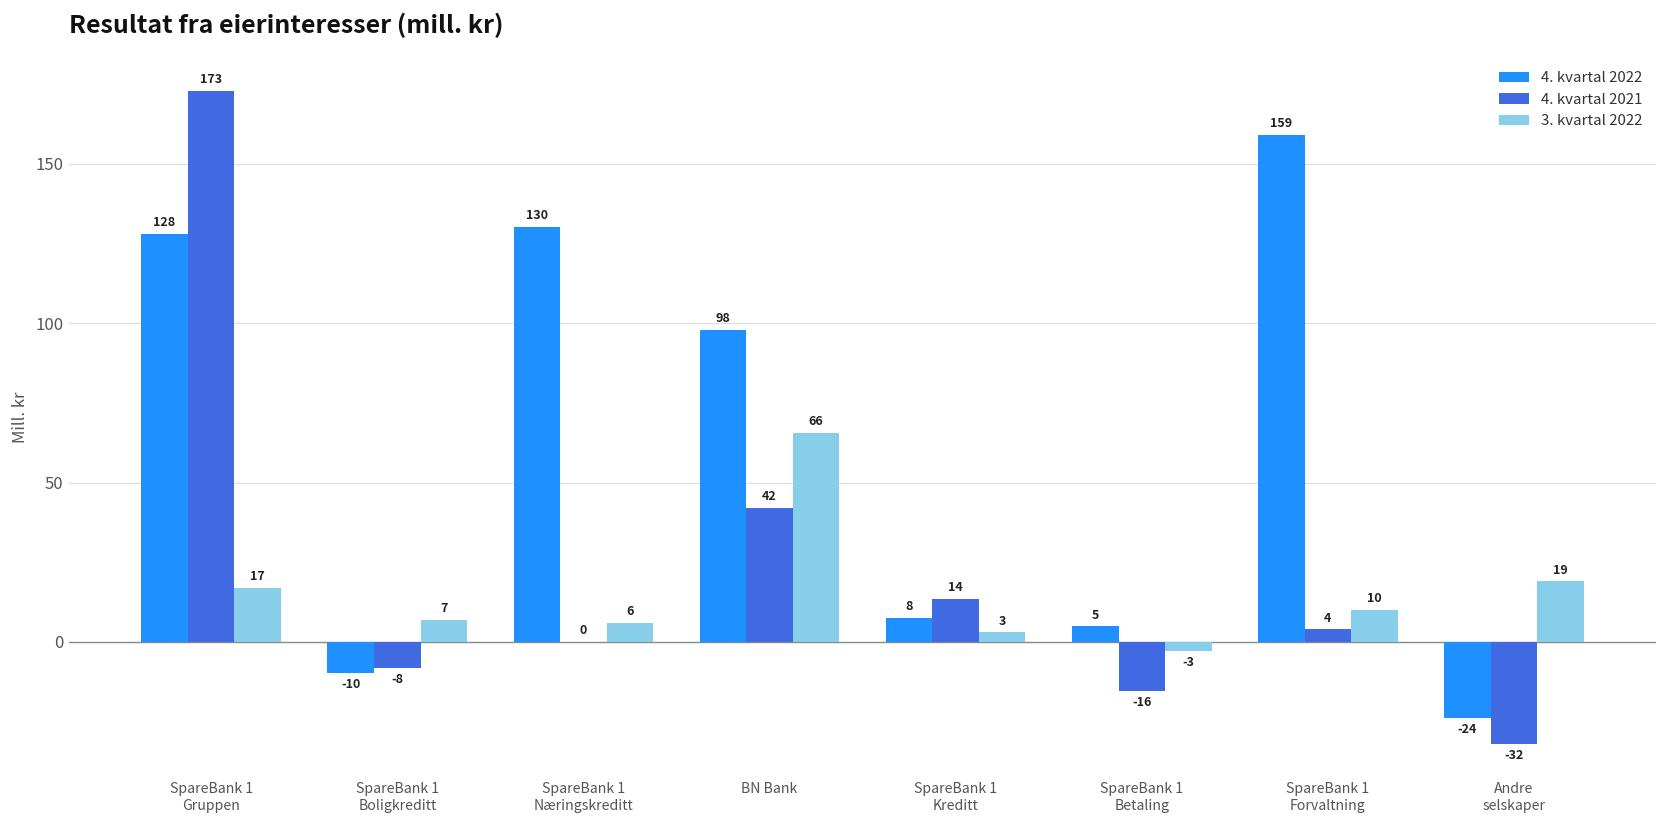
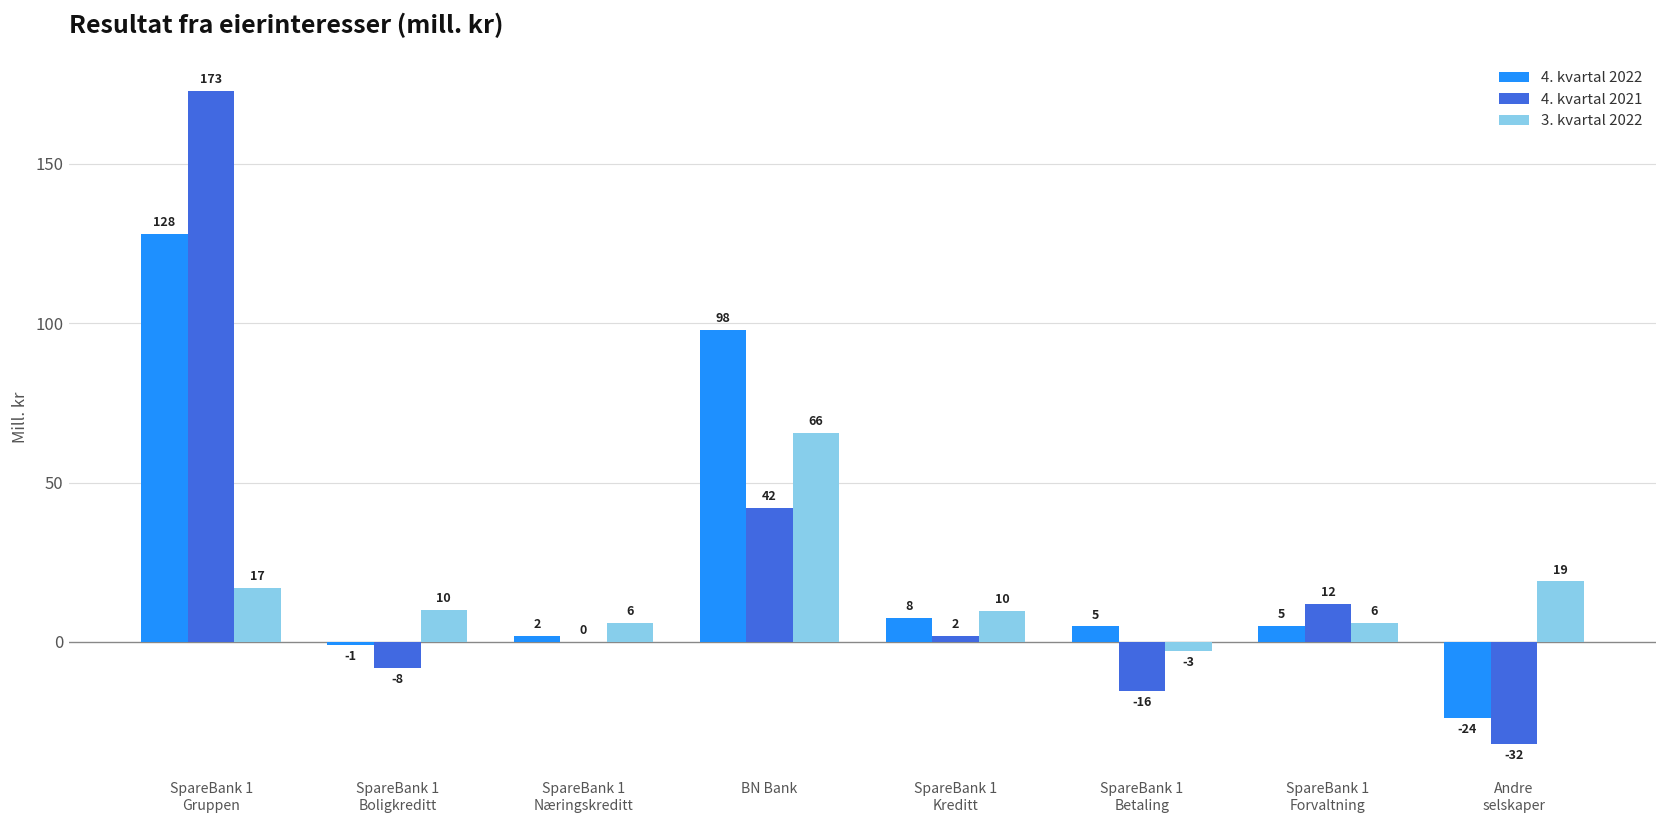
4. kvartal 2022, SpareBank 1 Boligkreditt: -10 -> -1
3. kvartal 2022, SpareBank 1 Boligkreditt: 7 -> 10
4. kvartal 2022, SpareBank 1 Næringskreditt: 130 -> 2
4. kvartal 2021, SpareBank 1 Kreditt: 14 -> 2
3. kvartal 2022, SpareBank 1 Kreditt: 3 -> 10
4. kvartal 2022, SpareBank 1 Forvaltning: 159 -> 5
4. kvartal 2021, SpareBank 1 Forvaltning: 4 -> 12
3. kvartal 2022, SpareBank 1 Forvaltning: 10 -> 6
